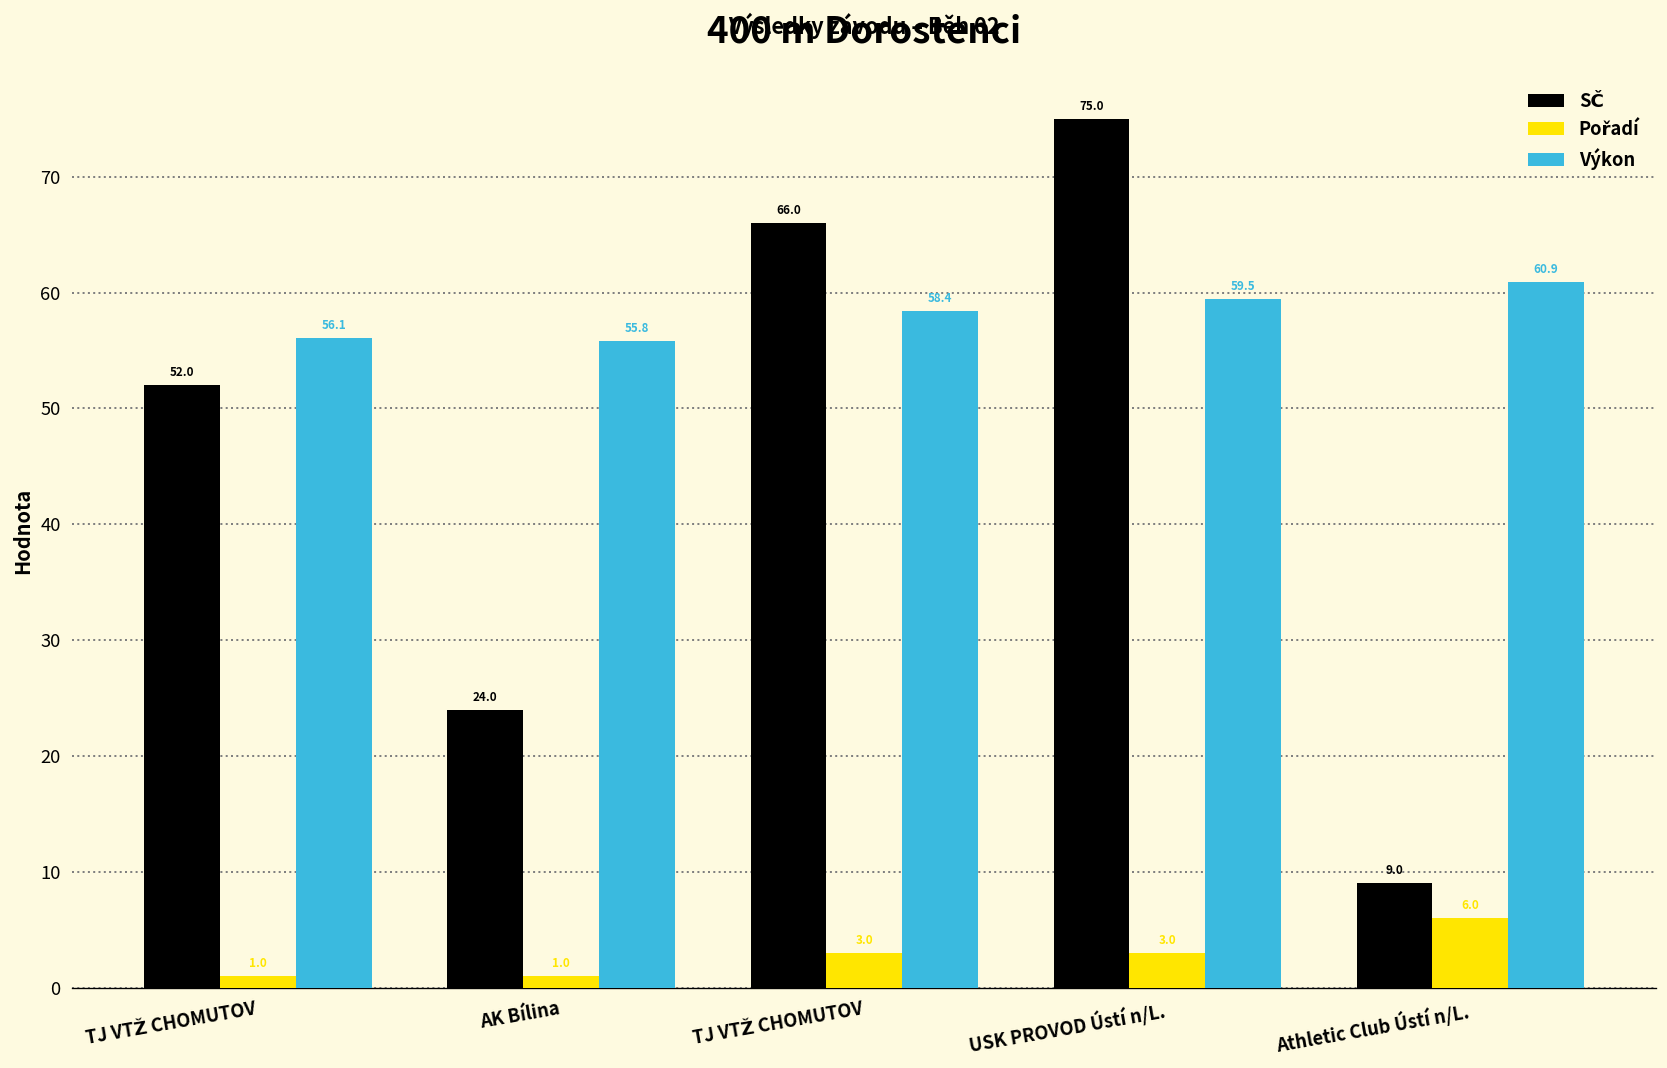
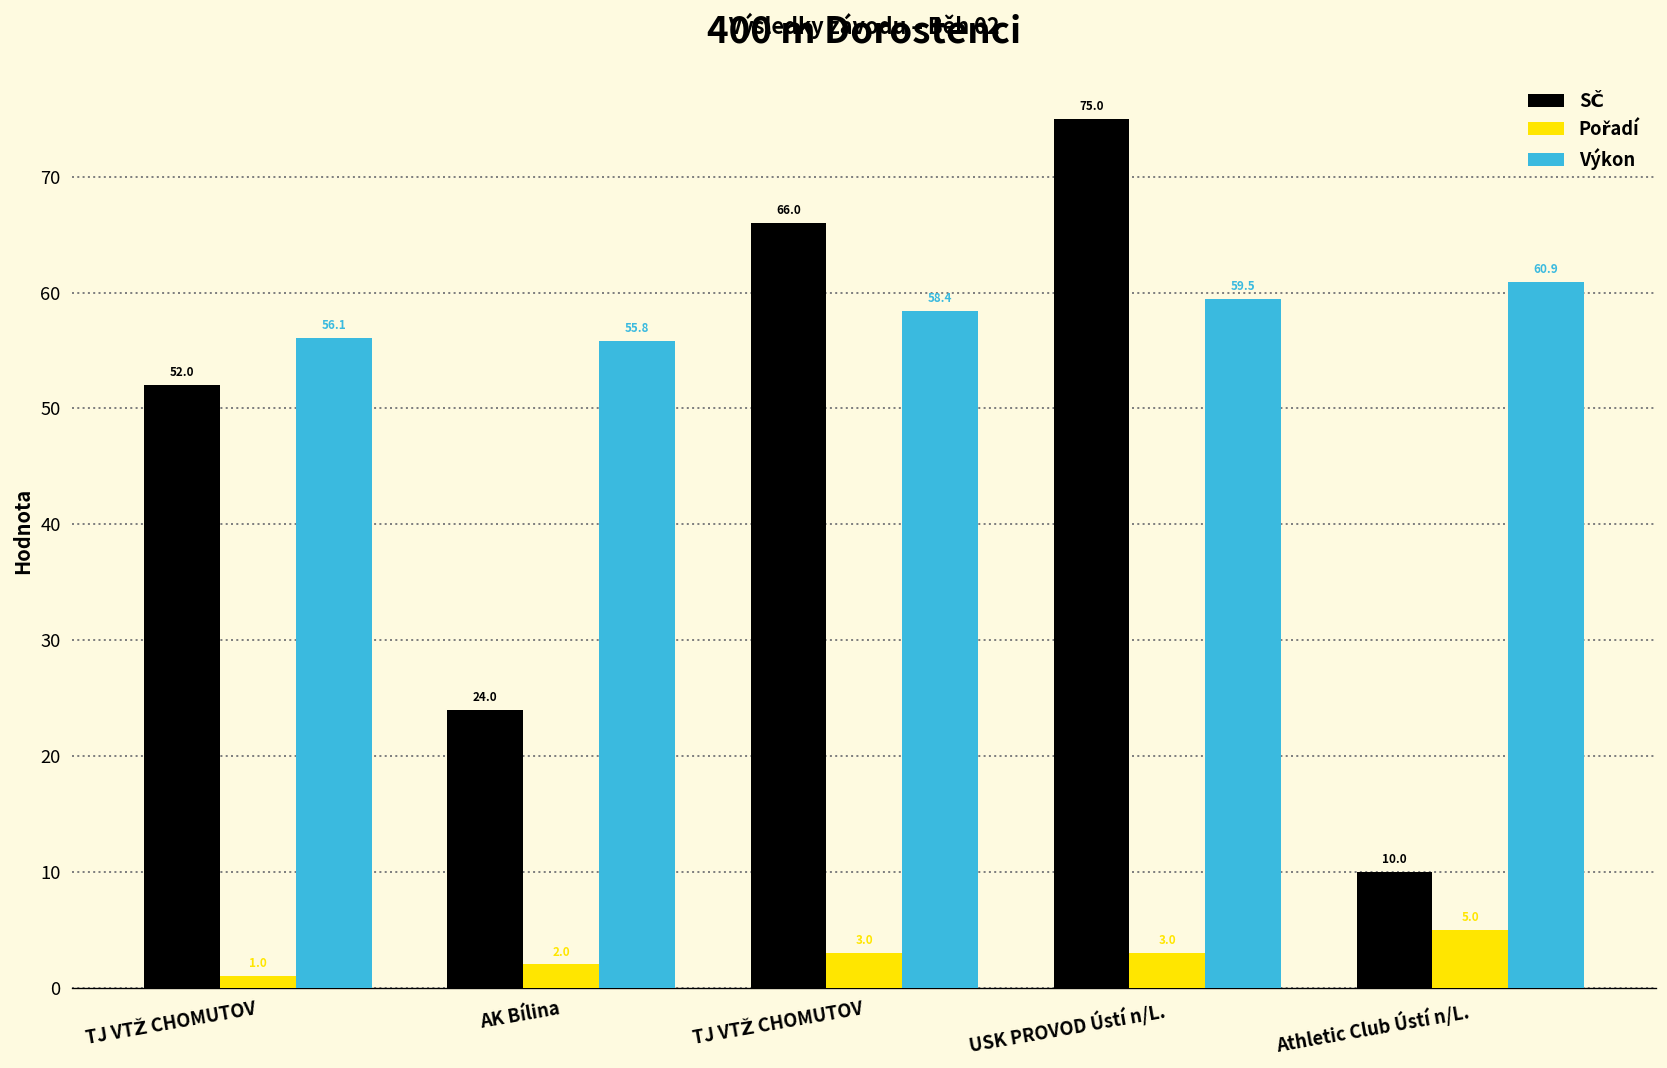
Pořadí, AK Bílina: 1.0 -> 2.0
SČ, Athletic Club Ústí n/L.: 9.0 -> 10.0
Pořadí, Athletic Club Ústí n/L.: 6.0 -> 5.0
